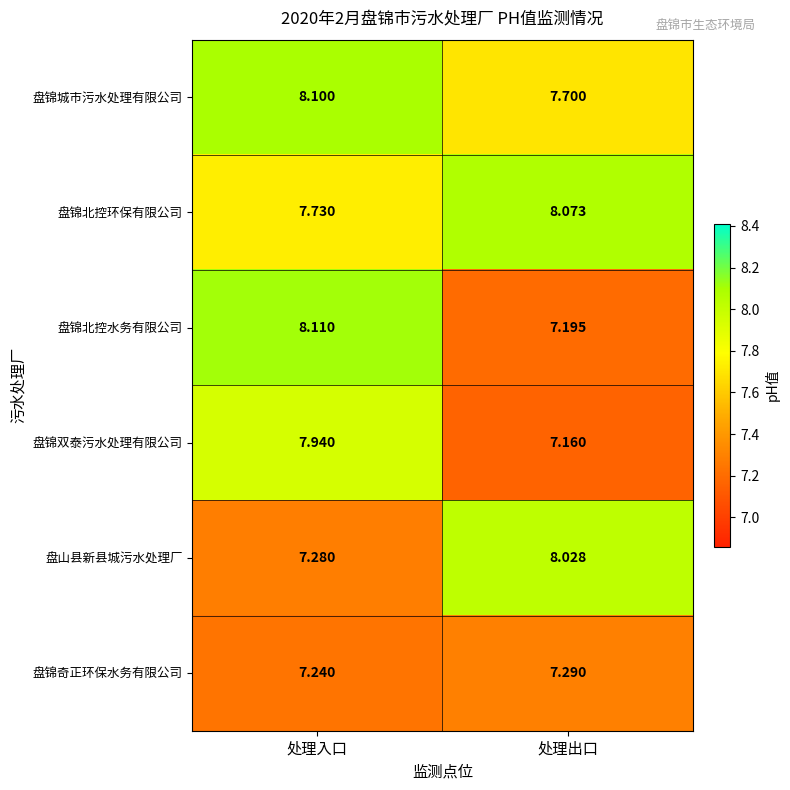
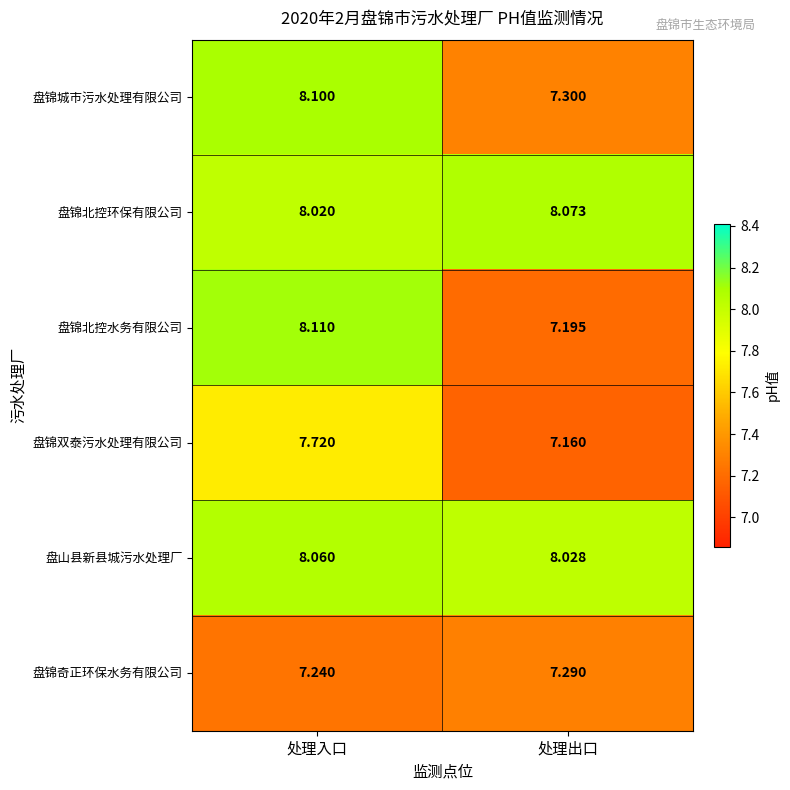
盘锦城市污水处理有限公司, 处理出口: 7.700 -> 7.300
盘锦北控环保有限公司, 处理入口: 7.730 -> 8.020
盘锦双泰污水处理有限公司, 处理入口: 7.940 -> 7.720
盘山县新县城污水处理厂, 处理入口: 7.280 -> 8.060
